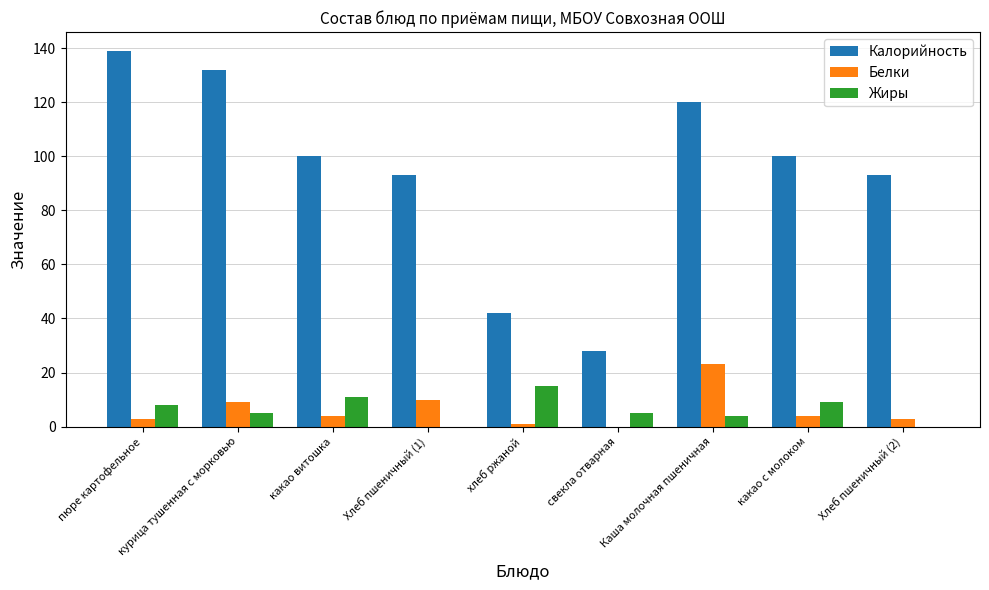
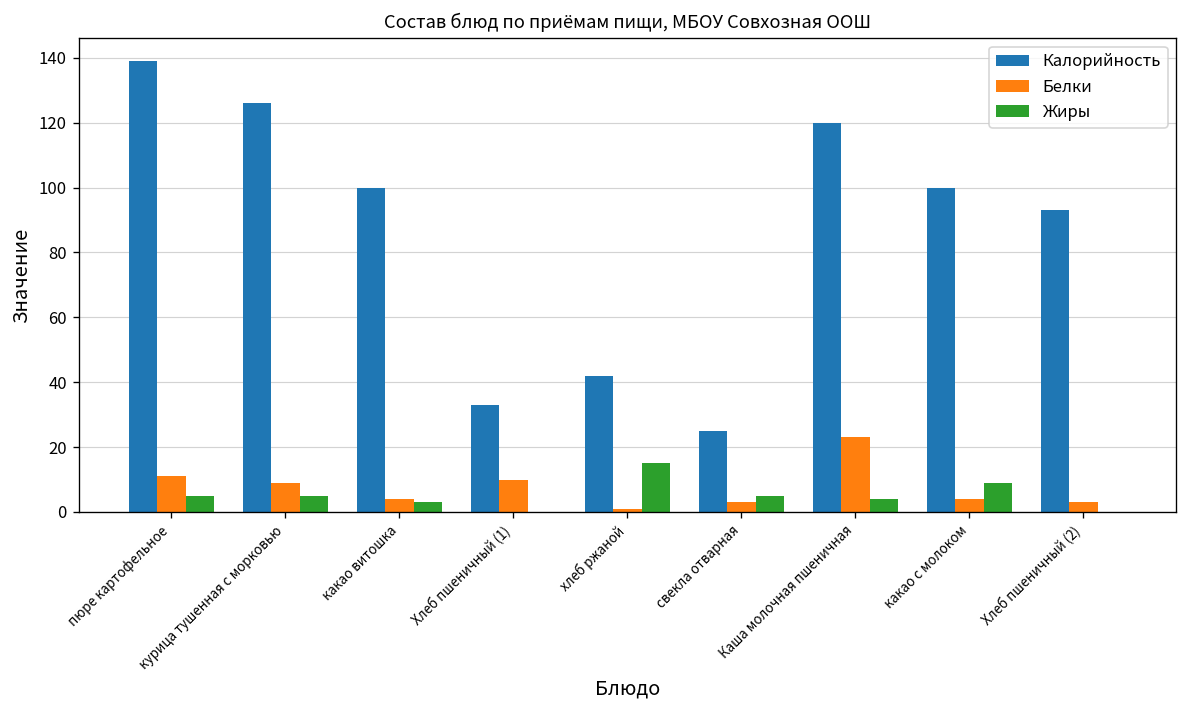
Белки, пюре картофельное: 3 -> 11
Жиры, пюре картофельное: 8 -> 5
Калорийность, курица тушенная с морковью: 132 -> 126
Жиры, какао витошка: 11 -> 3
Калорийность, Хлеб пшеничный (1): 93 -> 33
Калорийность, свекла отварная: 28 -> 25
Белки, свекла отварная: 0 -> 3
